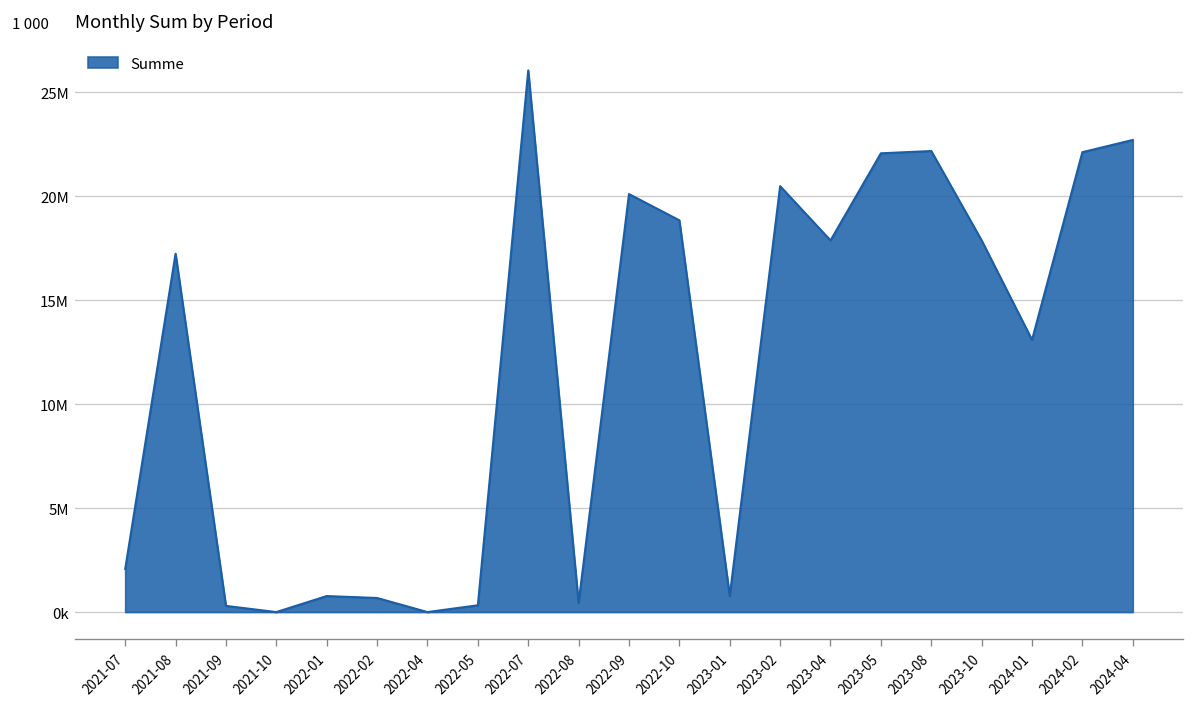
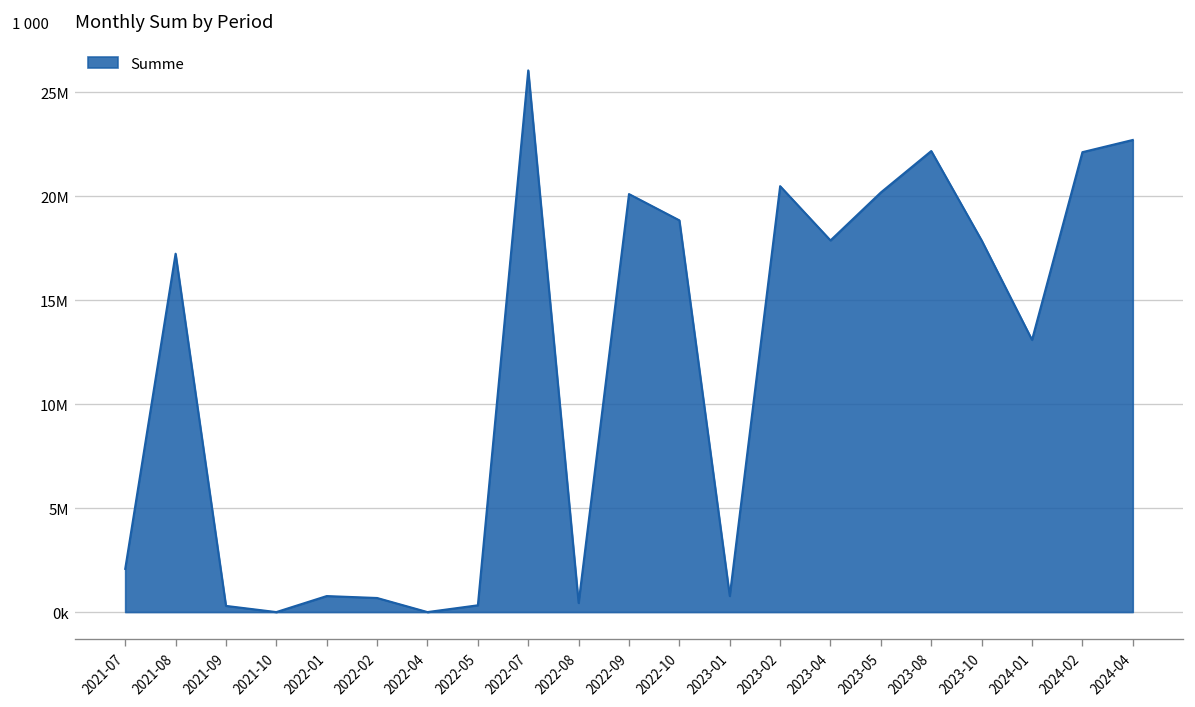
2023-05: 22100000 -> 20200000
